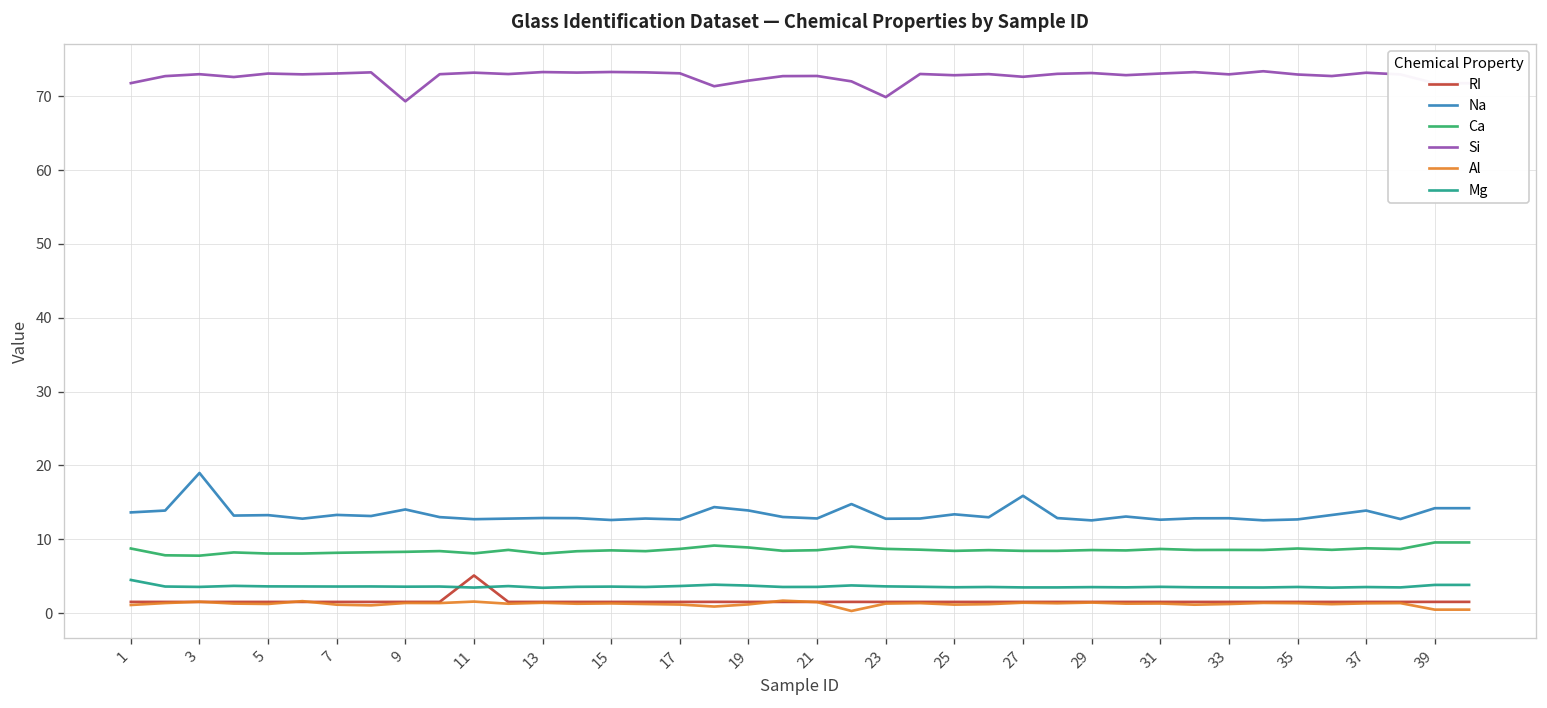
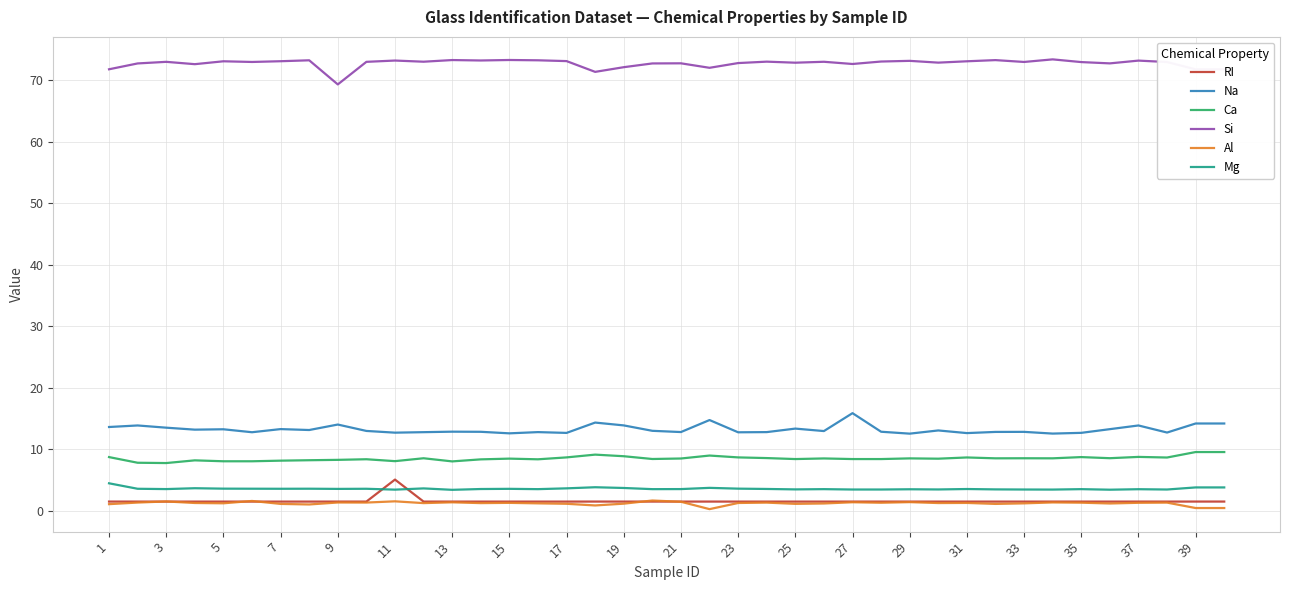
Na, 3: 19 -> 14
Si, 23: 70 -> 73
